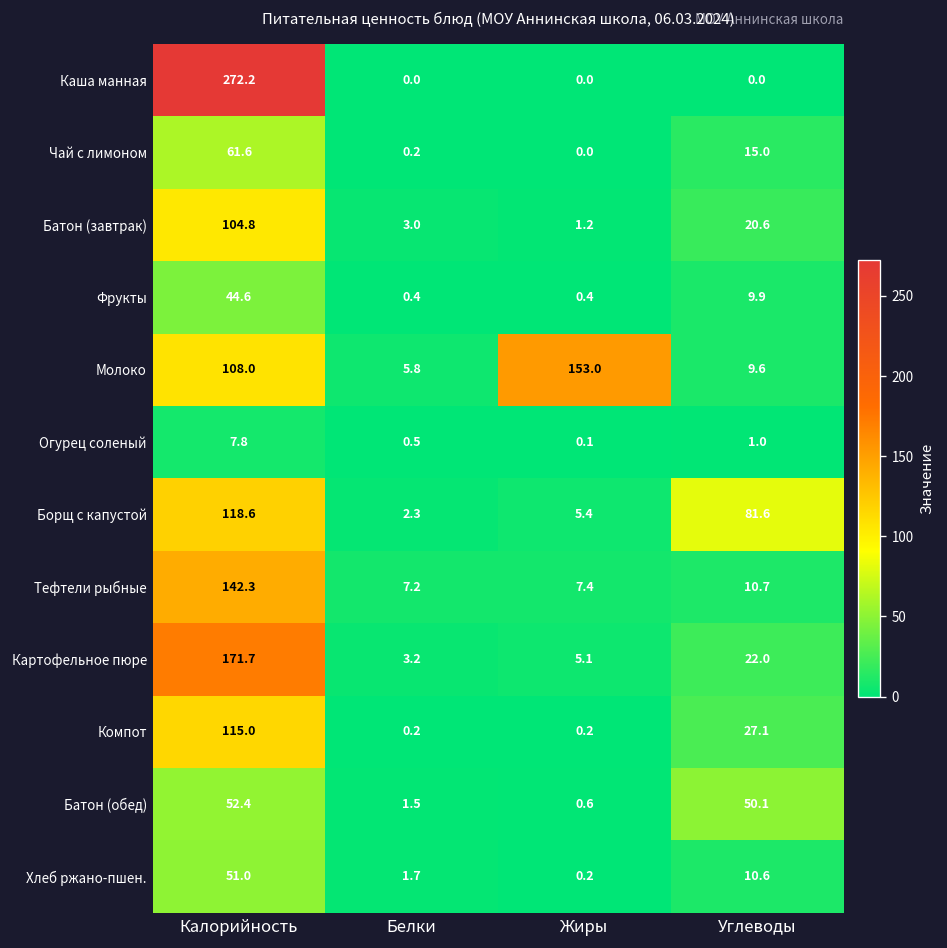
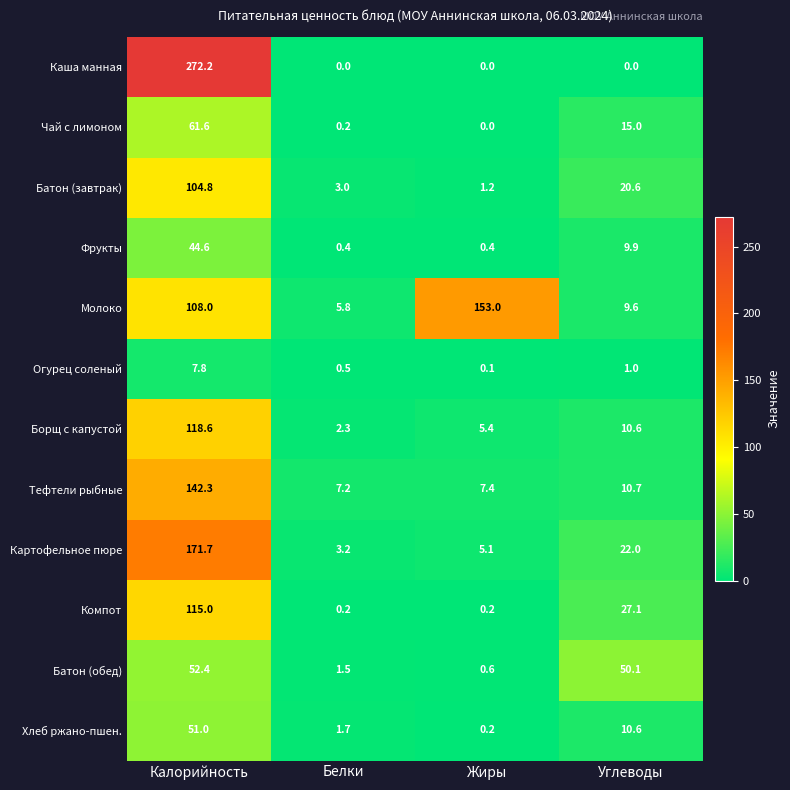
Борщ с капустой, Углеводы: 81.6 -> 10.6
